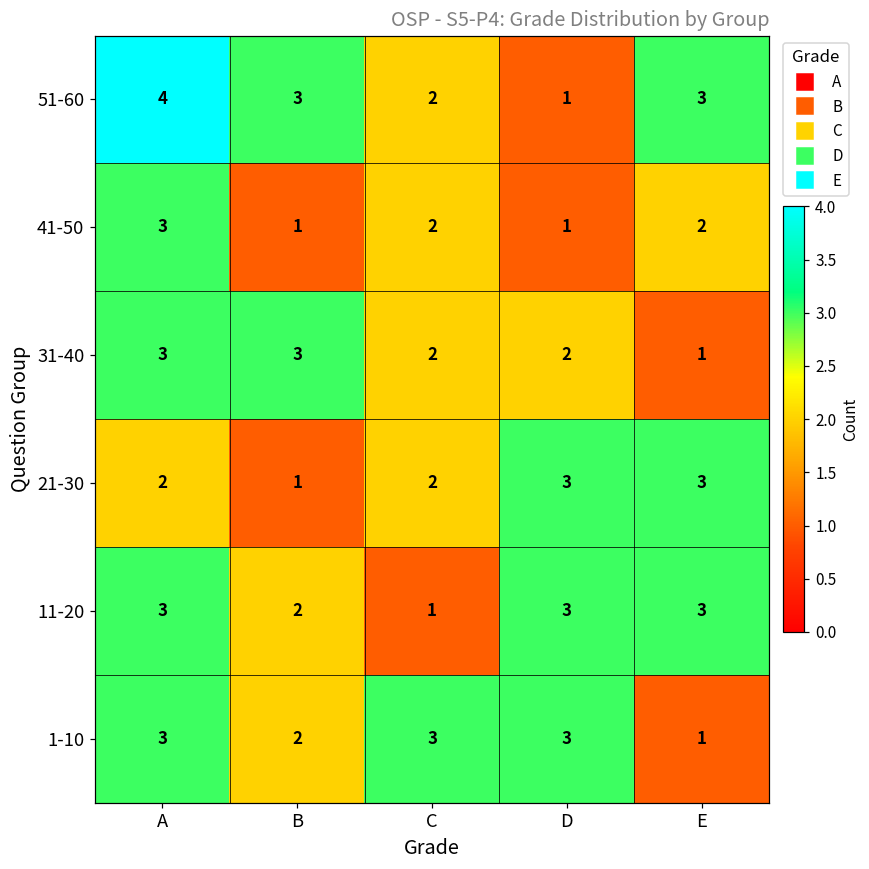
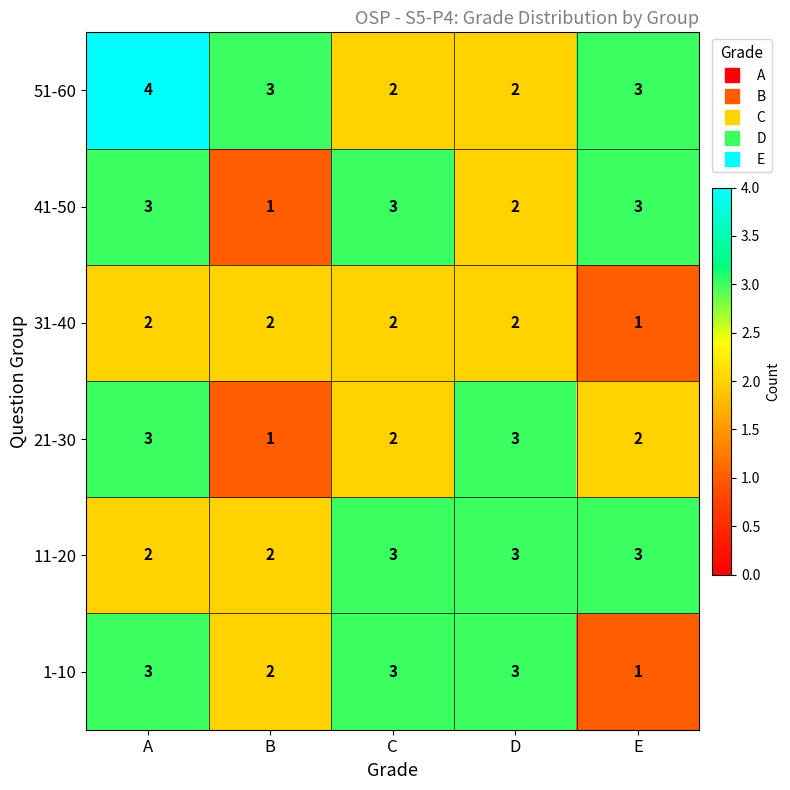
51-60, D: 1 -> 2
41-50, C: 2 -> 3
41-50, D: 1 -> 2
41-50, E: 2 -> 3
31-40, A: 3 -> 2
31-40, B: 3 -> 2
21-30, A: 2 -> 3
21-30, E: 3 -> 2
11-20, A: 3 -> 2
11-20, C: 1 -> 3
